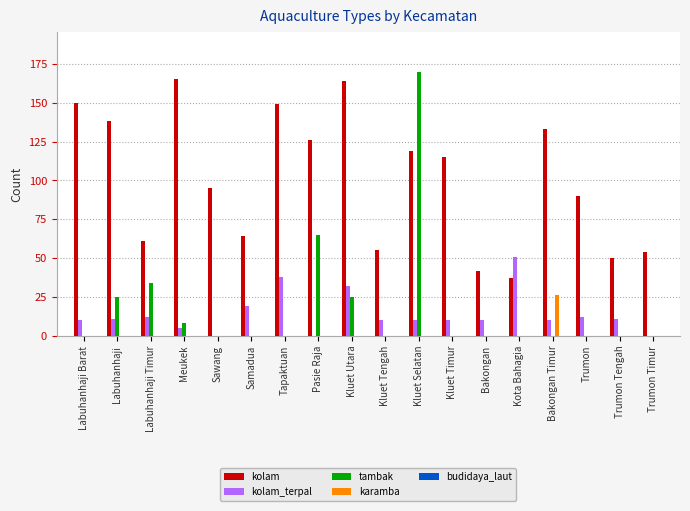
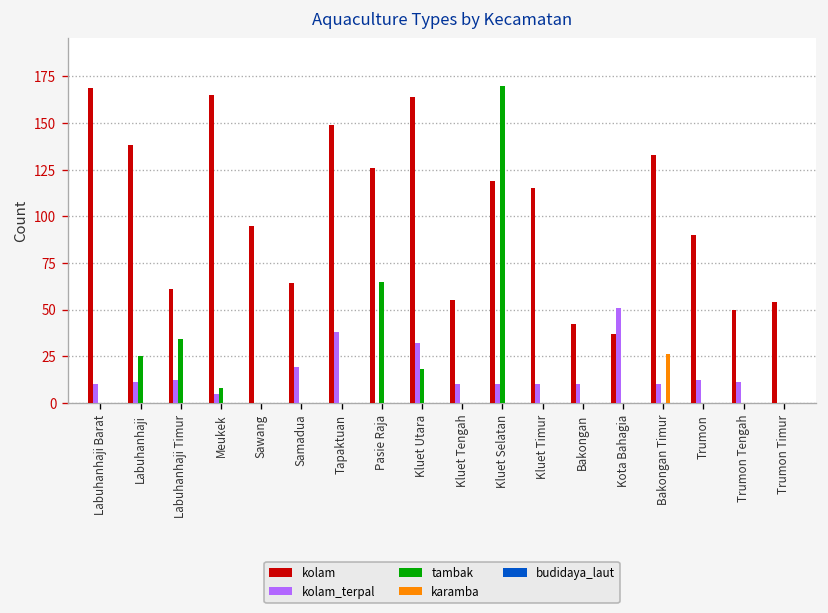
kolam, Labuhanhaji Barat: 150 -> 169
tambak, Kluet Utara: 25 -> 18
